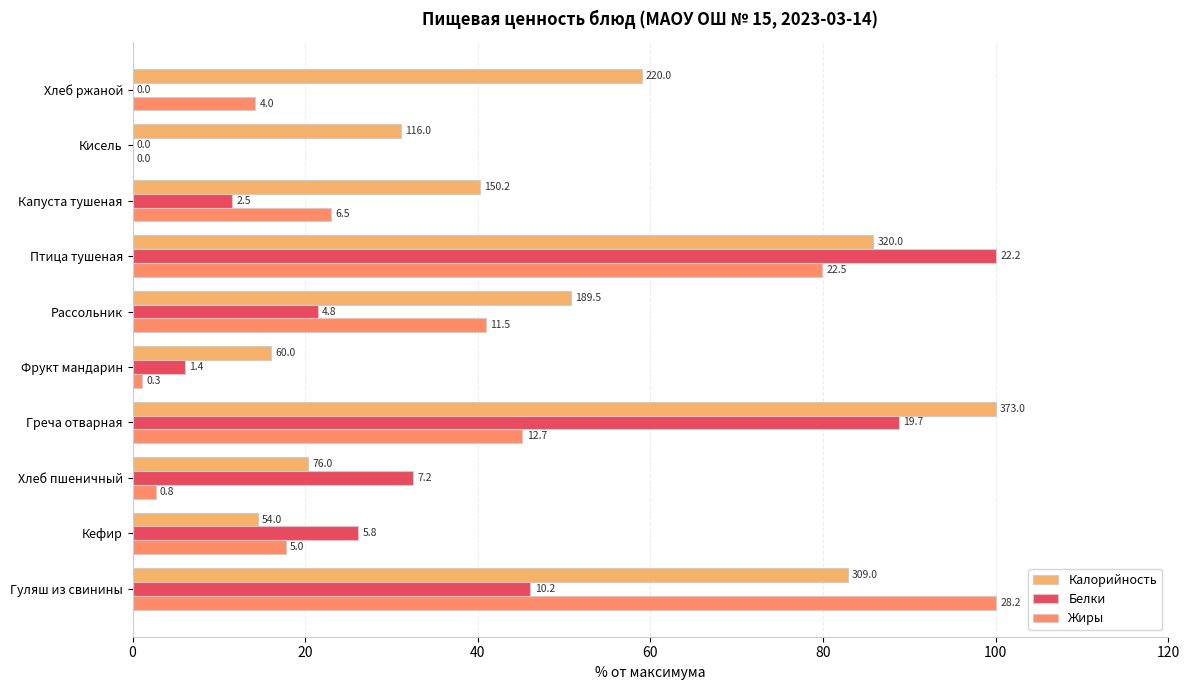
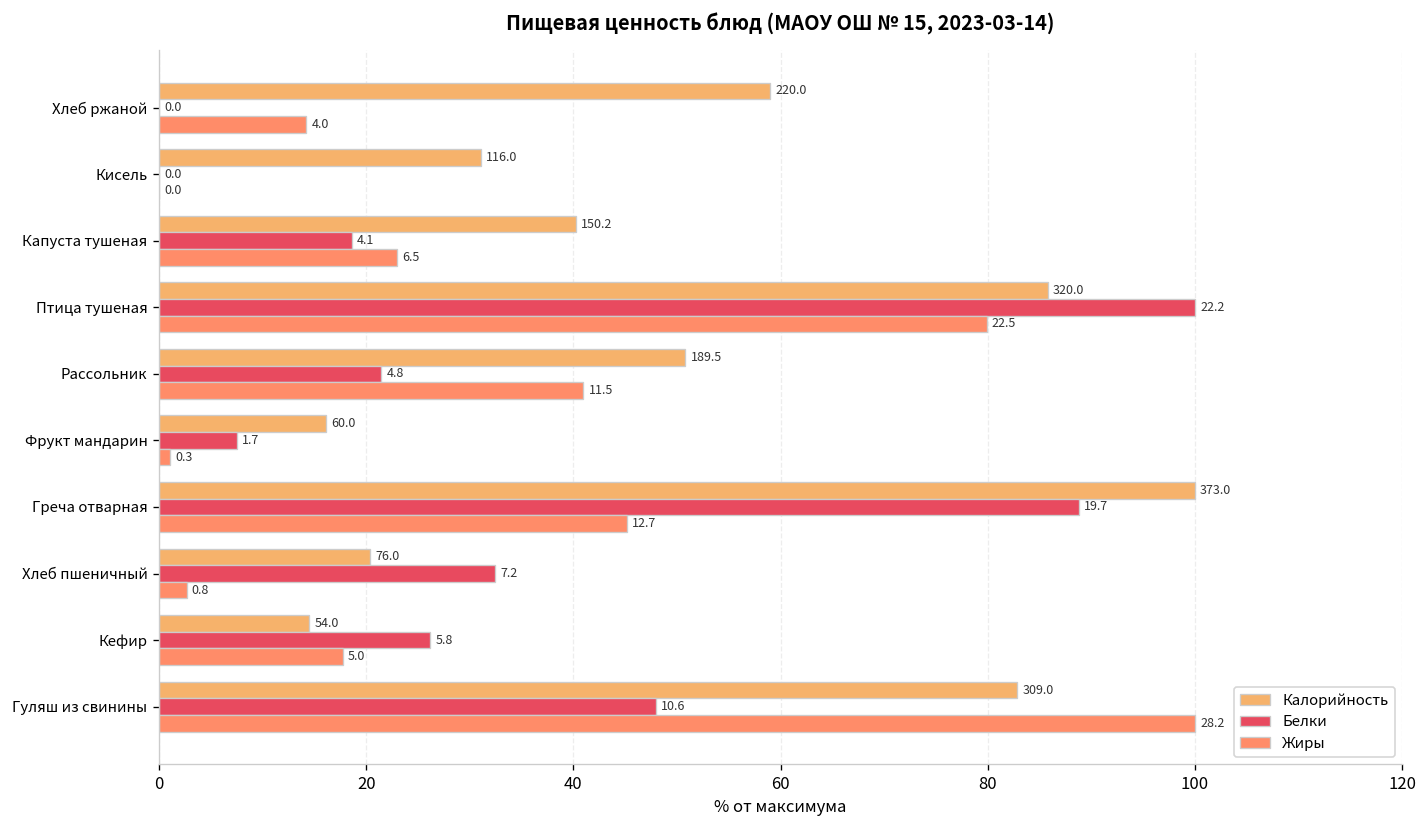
Белки, Капуста тушеная: 2.5 -> 4.1
Белки, Фрукт мандарин: 1.4 -> 1.7
Белки, Гуляш из свинины: 10.2 -> 10.6
